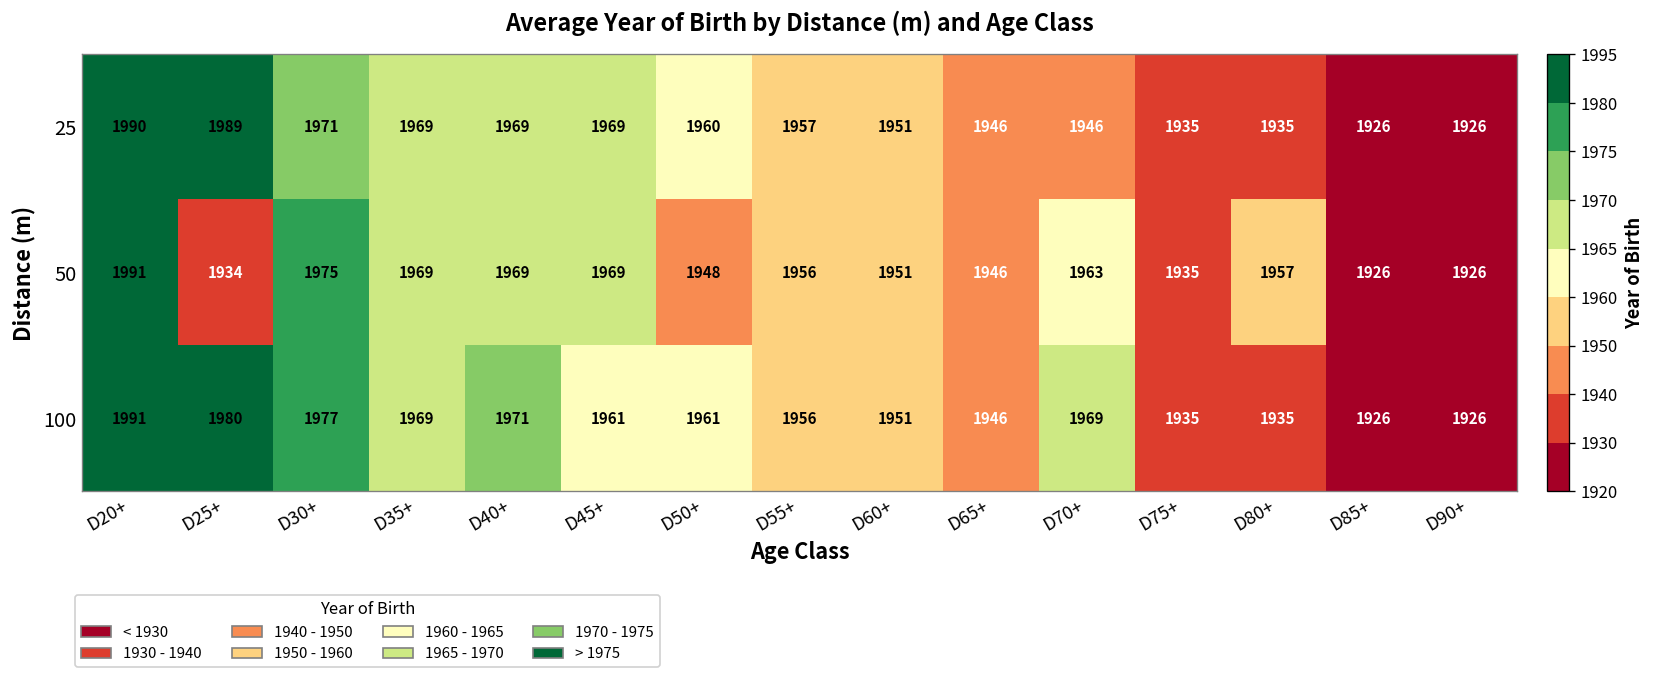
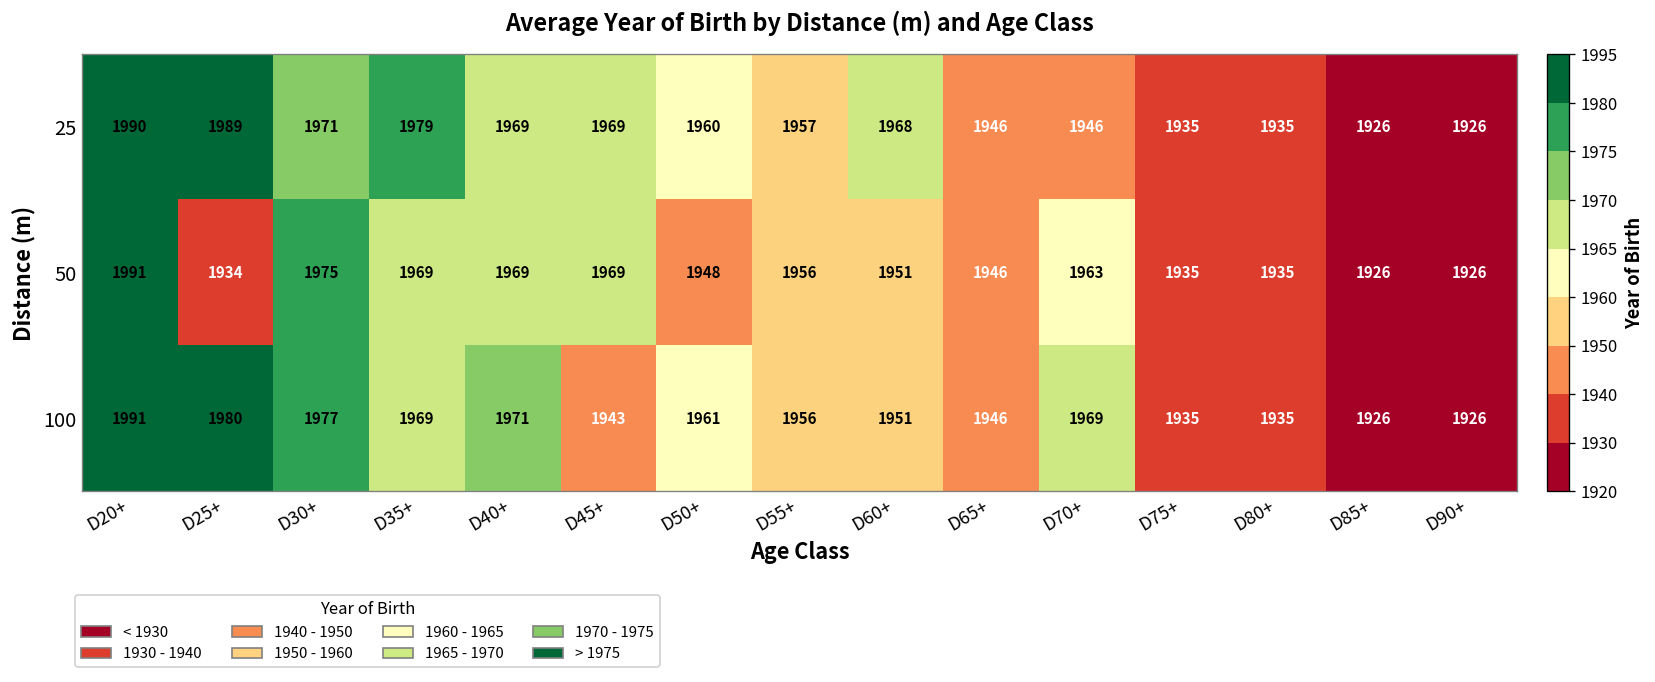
25, D35+: 1969 -> 1979
25, D60+: 1951 -> 1968
50, D80+: 1957 -> 1935
100, D45+: 1961 -> 1943
